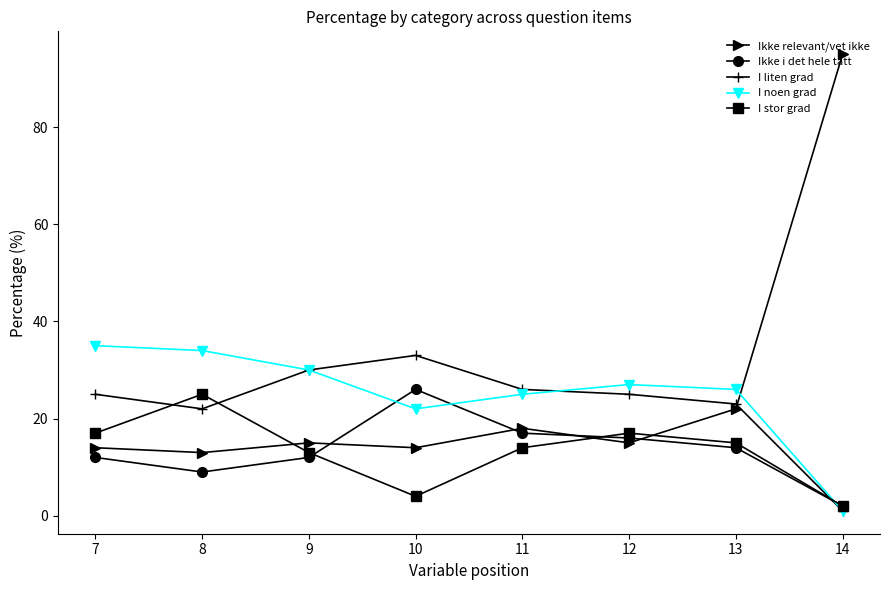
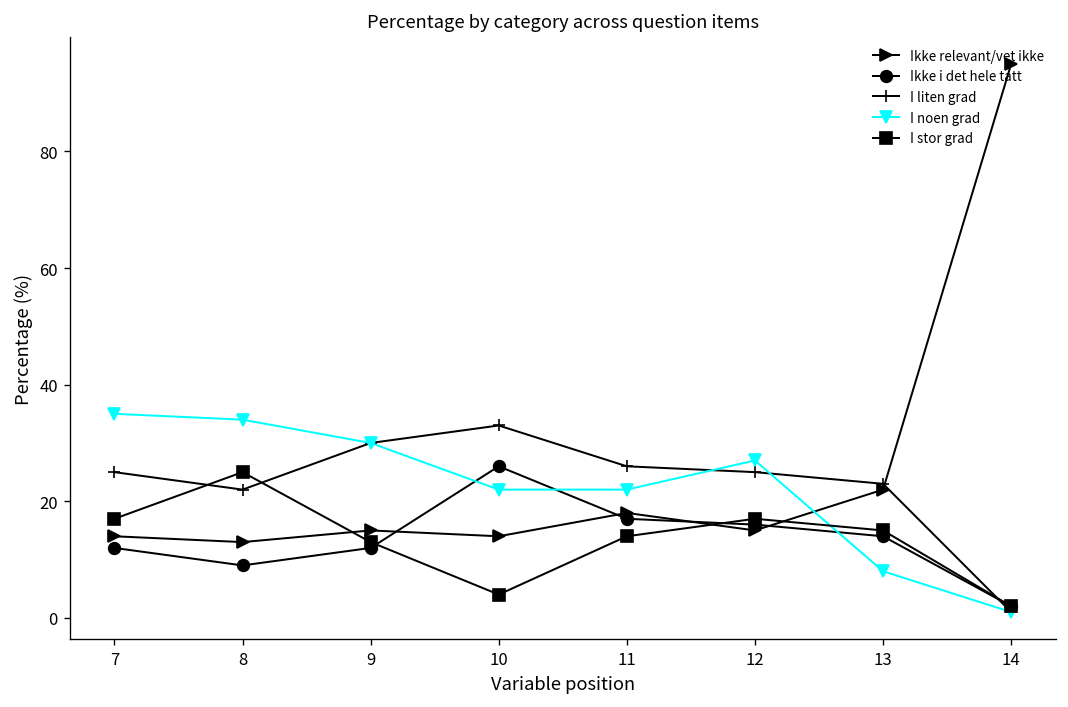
I noen grad, 11: 25 -> 22
I noen grad, 13: 26 -> 8
